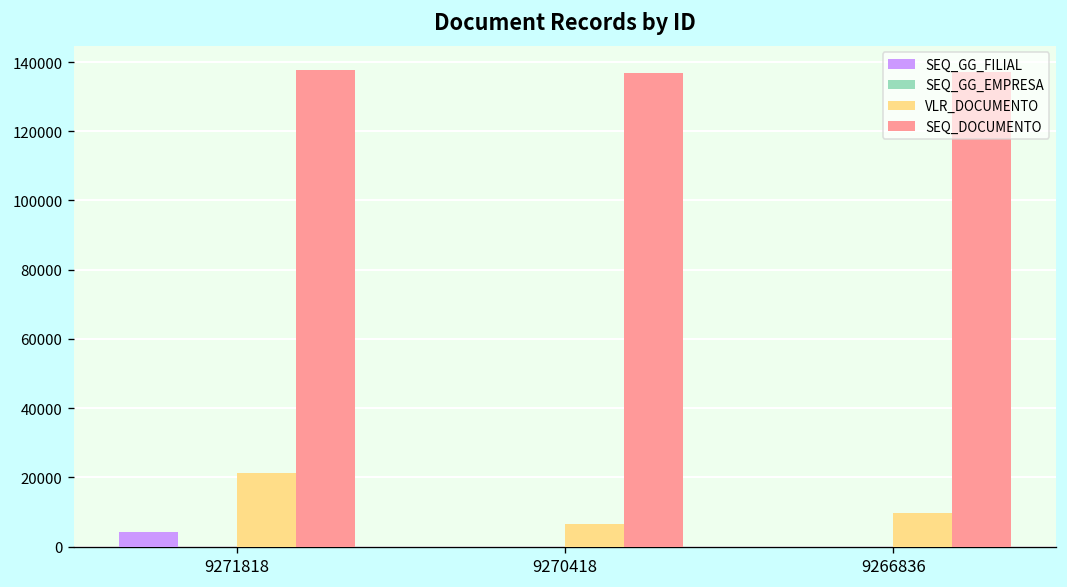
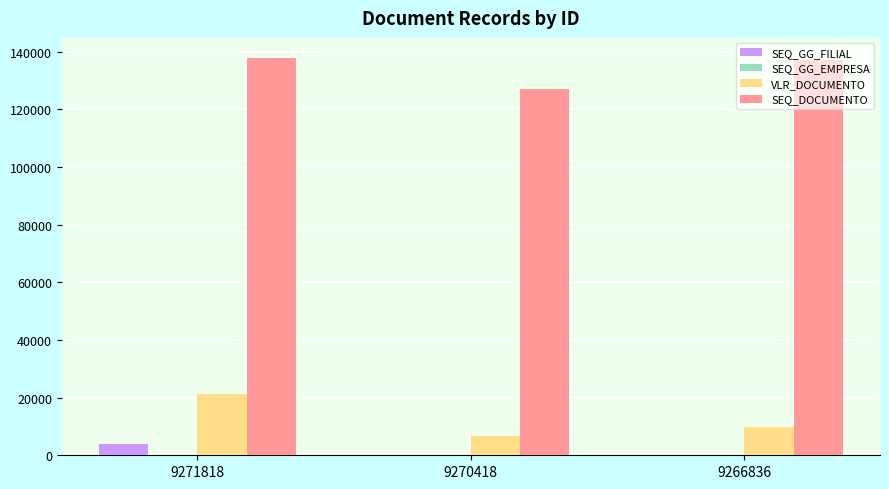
SEQ_DOCUMENTO, 9270418: 137000 -> 127000
